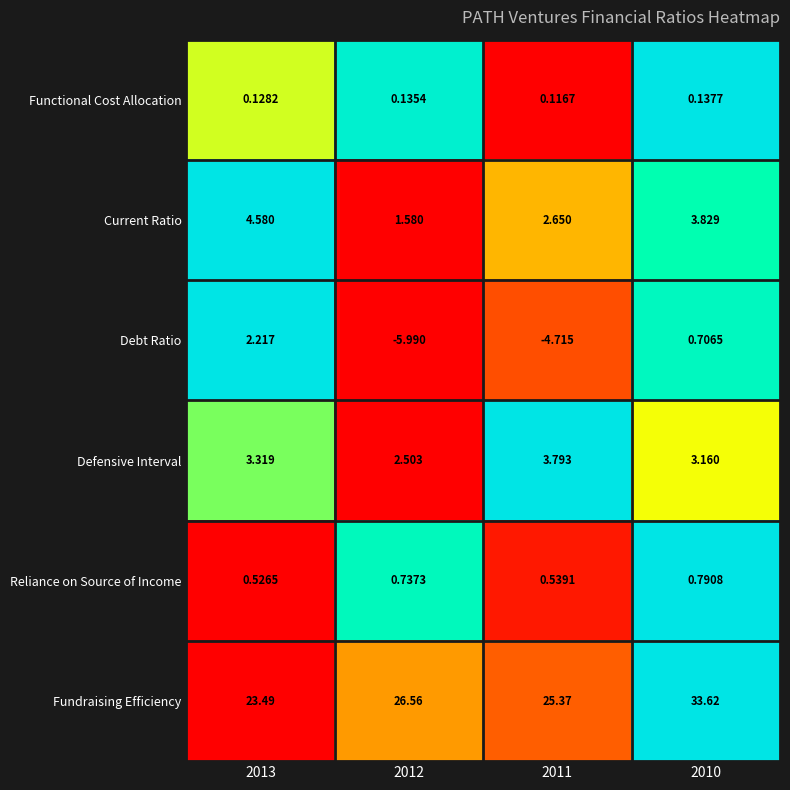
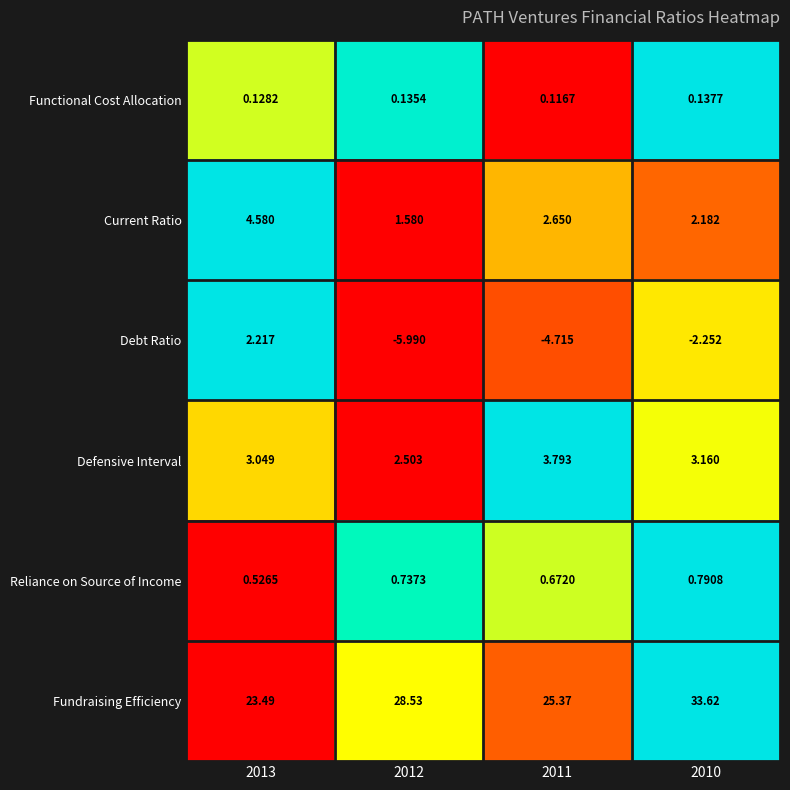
Current Ratio, 2010: 3.829 -> 2.182
Debt Ratio, 2010: 0.7065 -> -2.252
Defensive Interval, 2013: 3.319 -> 3.049
Reliance on Source of Income, 2011: 0.5391 -> 0.6720
Fundraising Efficiency, 2012: 26.56 -> 28.53
